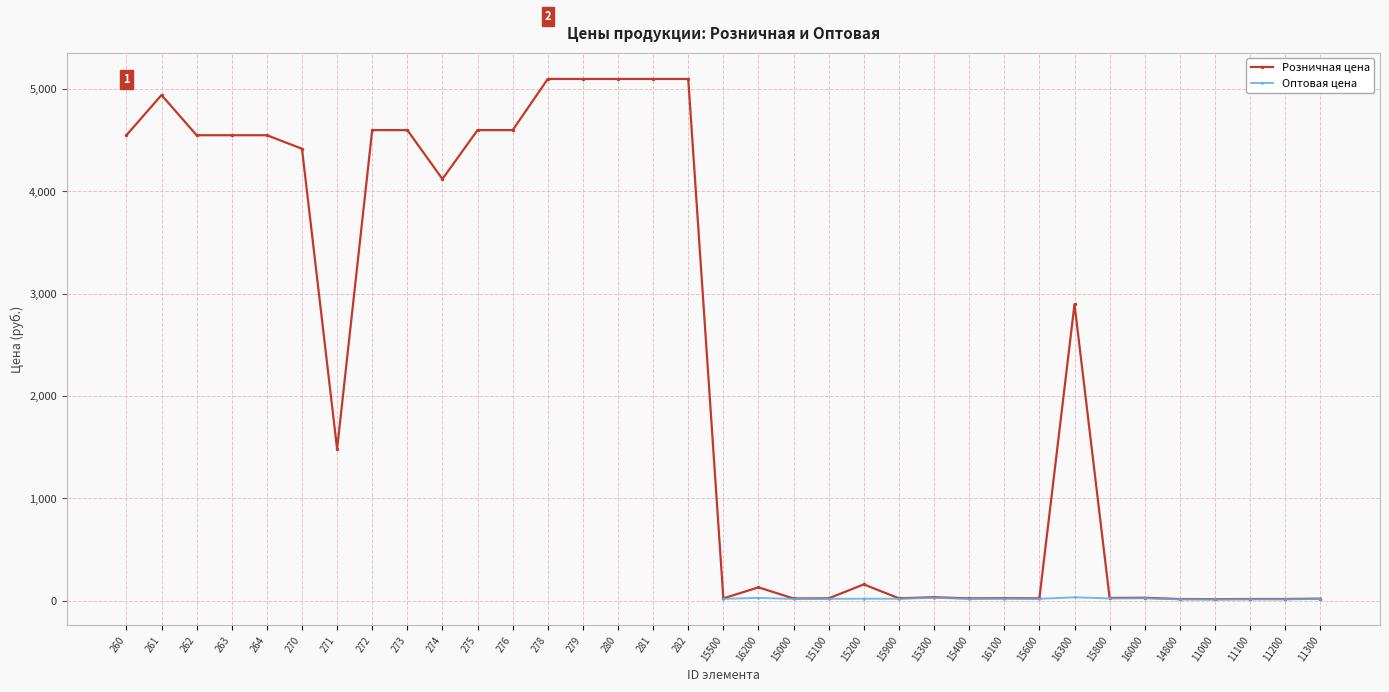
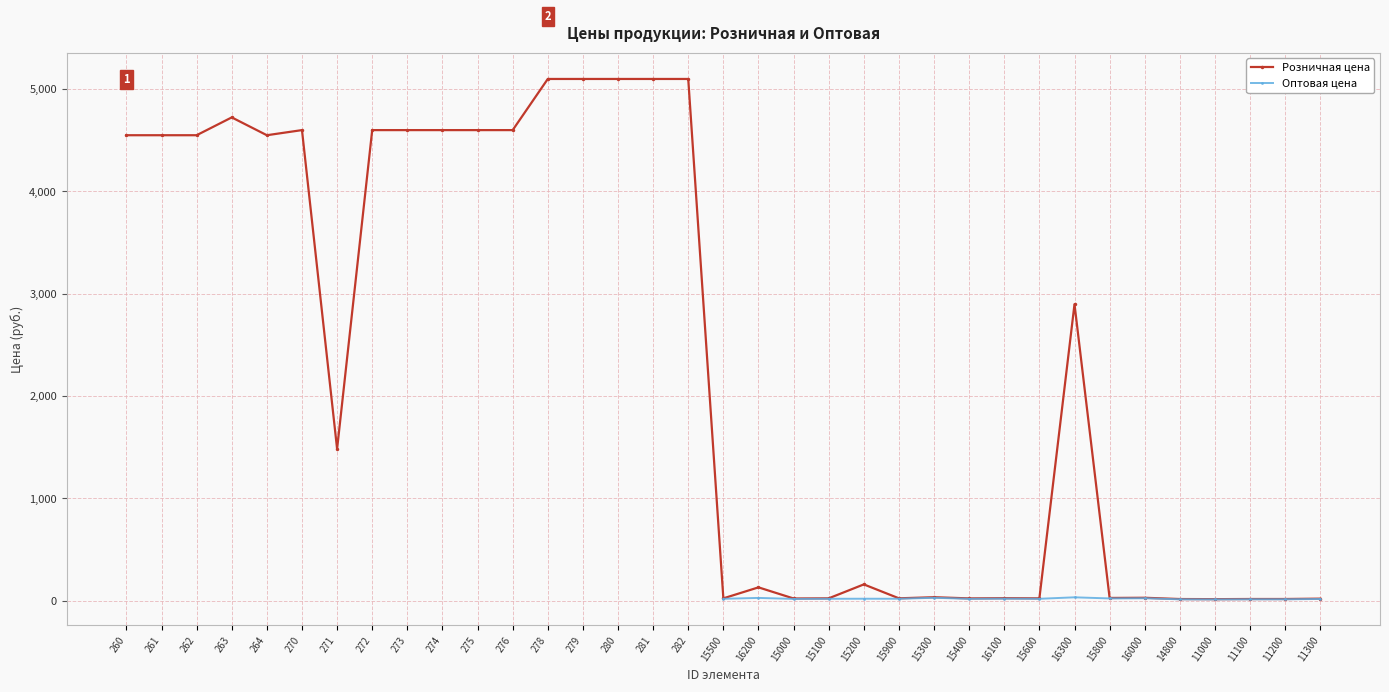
Розничная цена, 261: 4,940 -> 4,550
Розничная цена, 263: 4,550 -> 4,720
Розничная цена, 270: 4,420 -> 4,600
Розничная цена, 274: 4,120 -> 4,600
